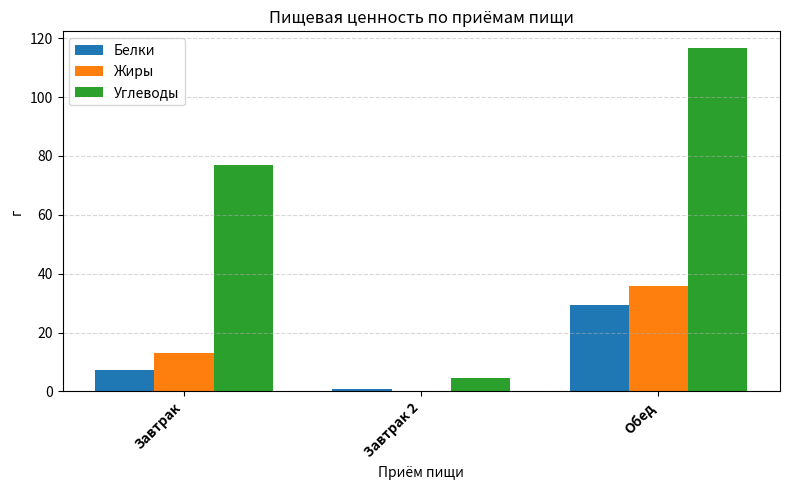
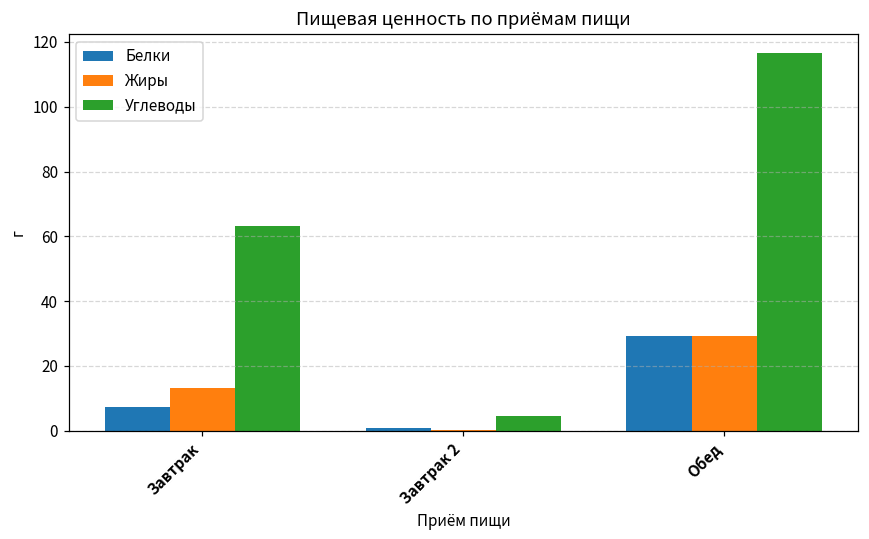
Углеводы, Завтрак: 77 -> 63
Жиры, Обед: 36 -> 29
